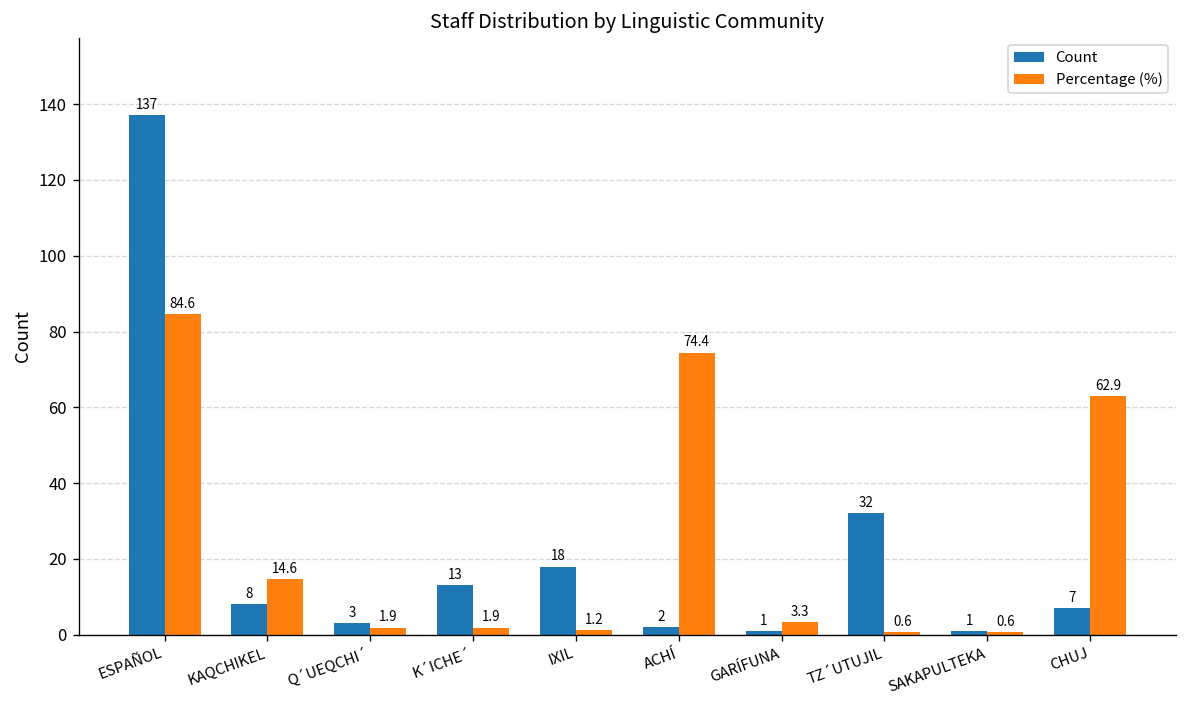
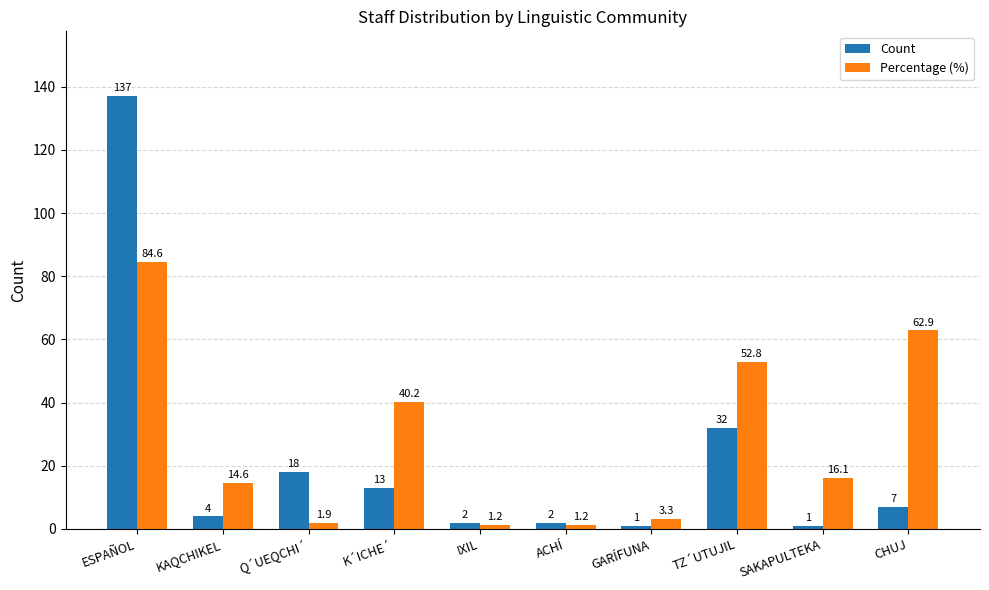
Count, KAQCHIKEL: 8 -> 4
Count, Q´UEQCHI´: 3 -> 18
Percentage (%), K´ICHE´: 1.9 -> 40.2
Count, IXIL: 18 -> 2
Percentage (%), ACHÍ: 74.4 -> 1.2
Percentage (%), TZ´UTUJIL: 0.6 -> 52.8
Percentage (%), SAKAPULTEKA: 0.6 -> 16.1
